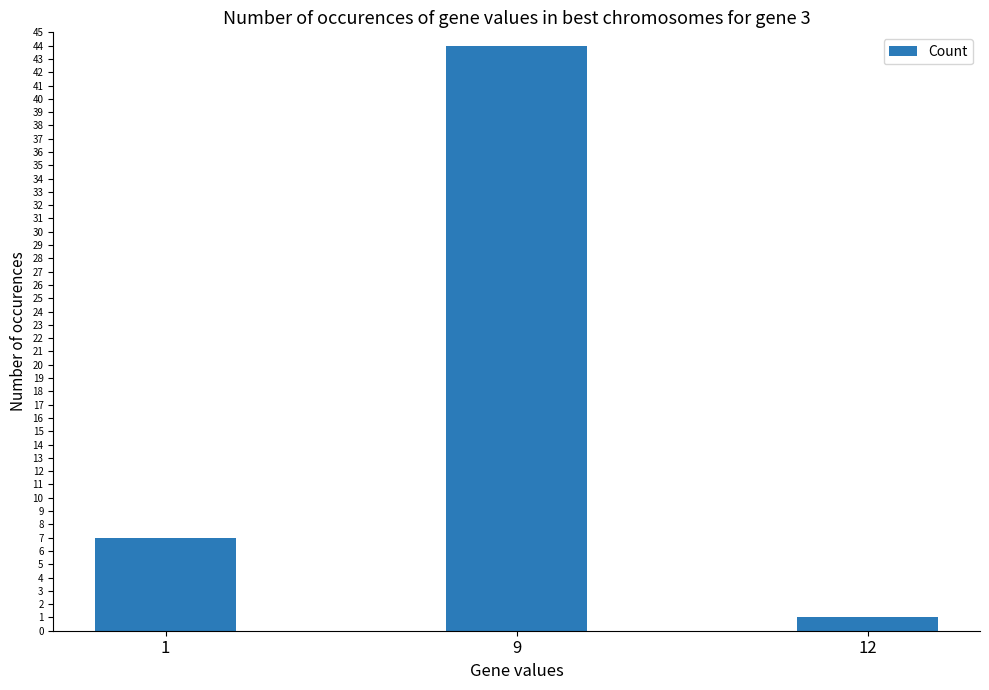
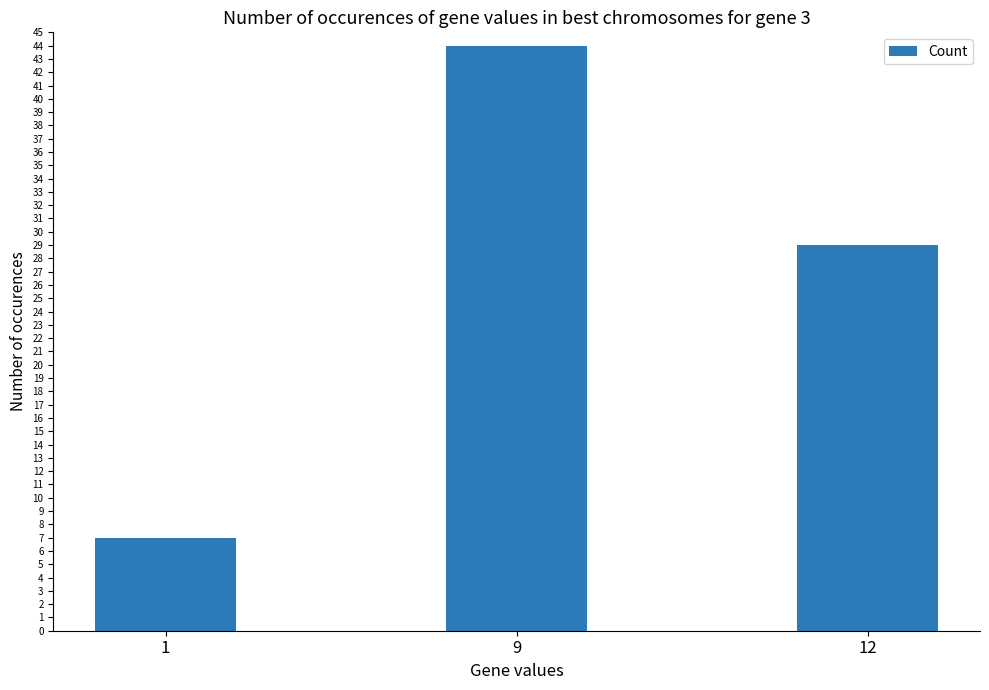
12: 1 -> 29
